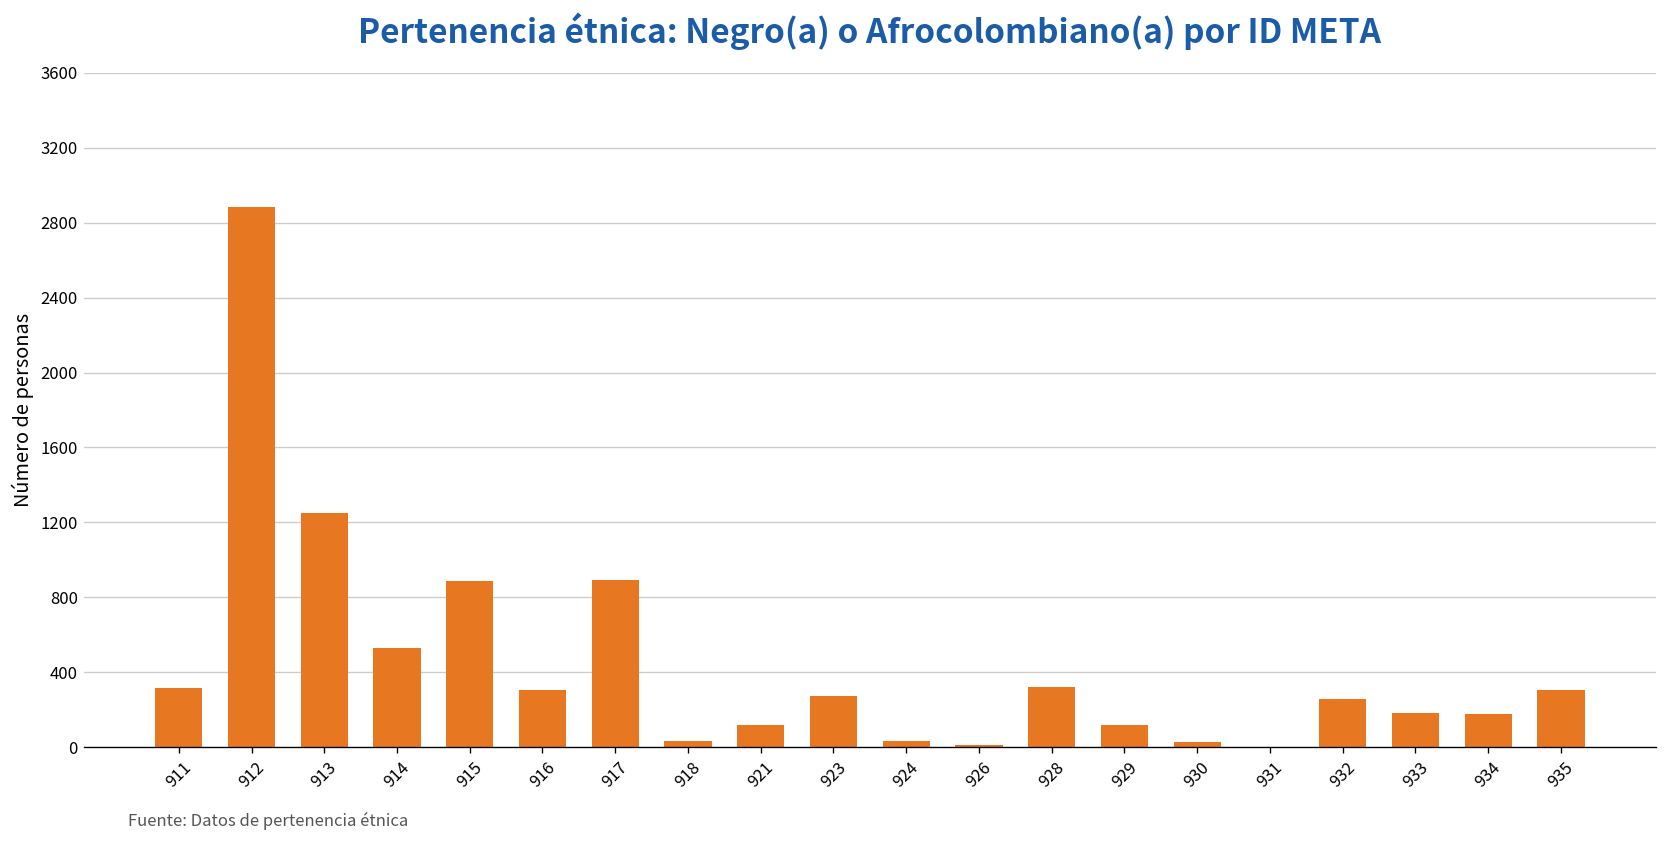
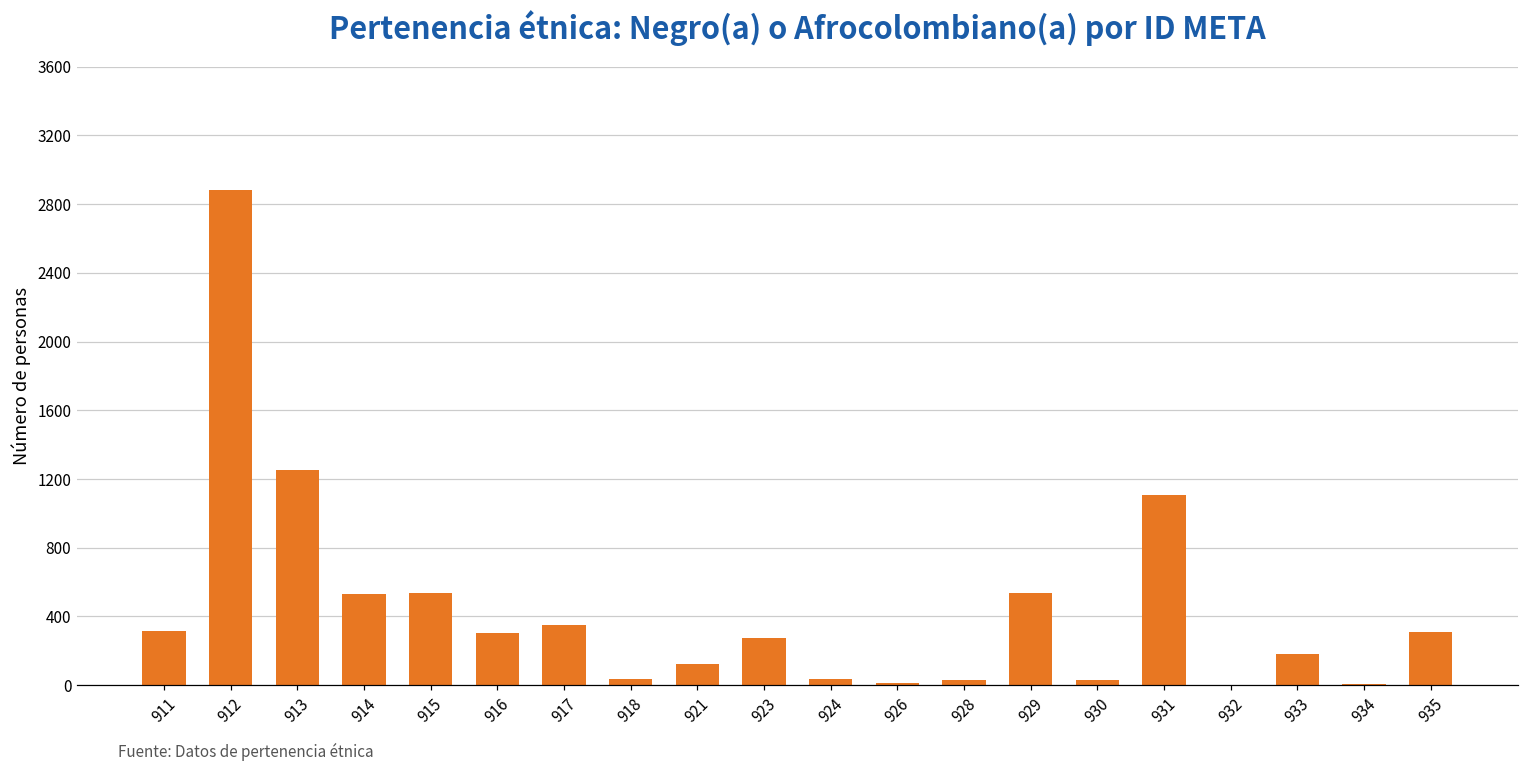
915: 890 -> 540
917: 890 -> 350
928: 320 -> 30
929: 120 -> 530
931: 0 -> 1110
932: 260 -> 0
934: 180 -> 0
